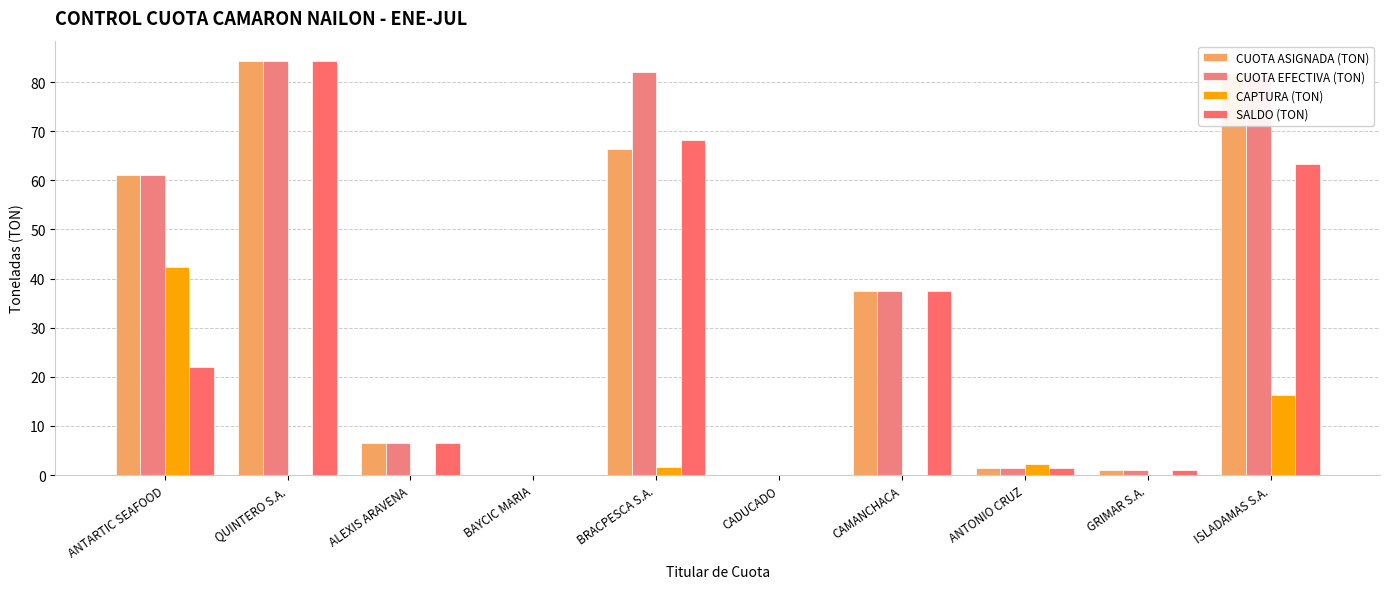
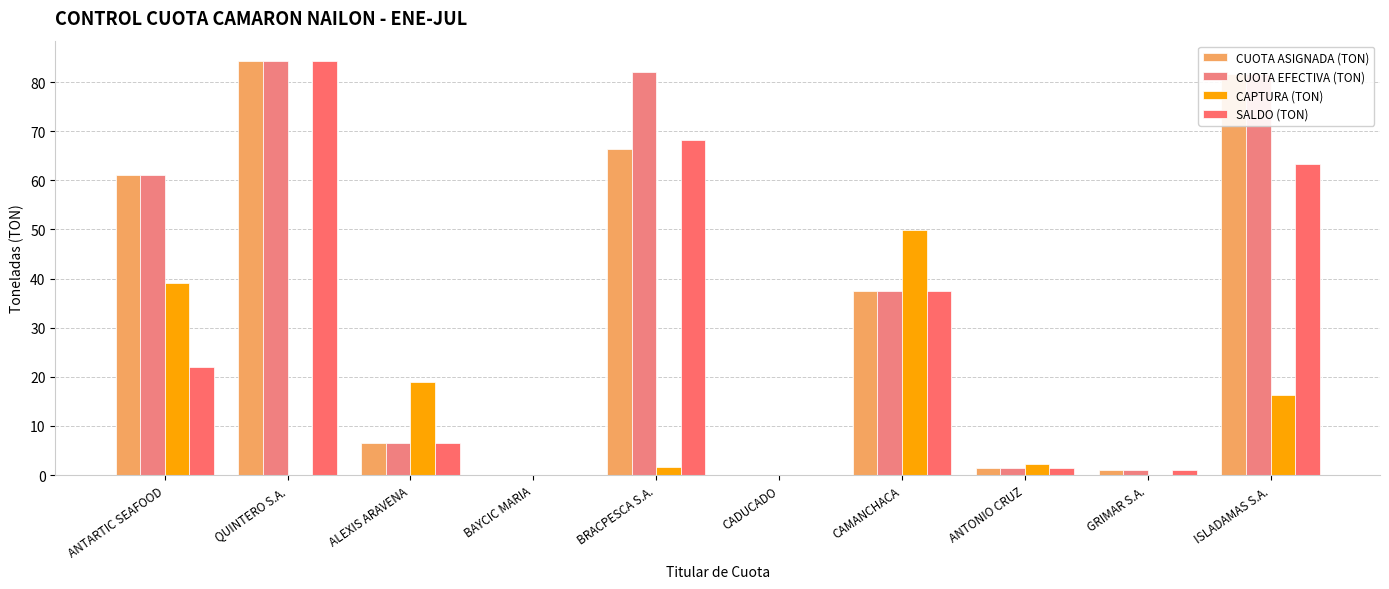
CAPTURA (TON), ANTARTIC SEAFOOD: 42 -> 39
CAPTURA (TON), ALEXIS ARAVENA: 0 -> 19
CAPTURA (TON), CAMANCHACA: 0 -> 50
